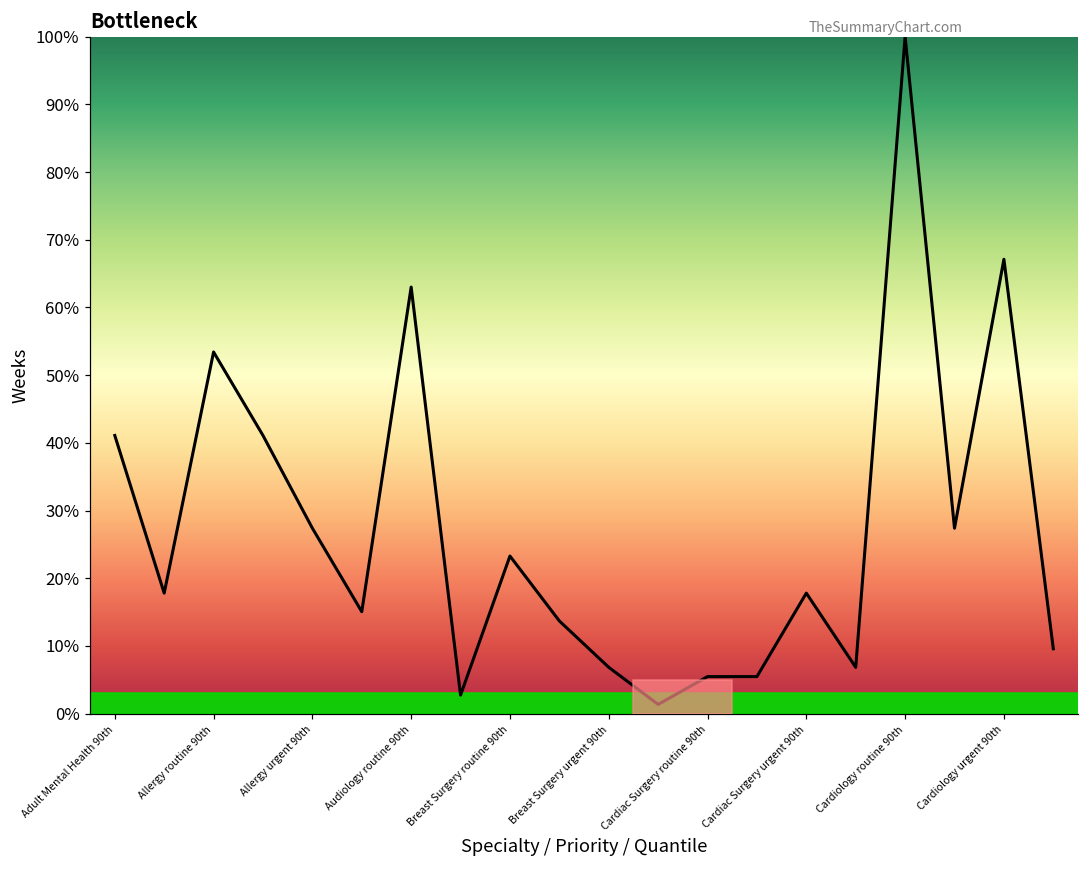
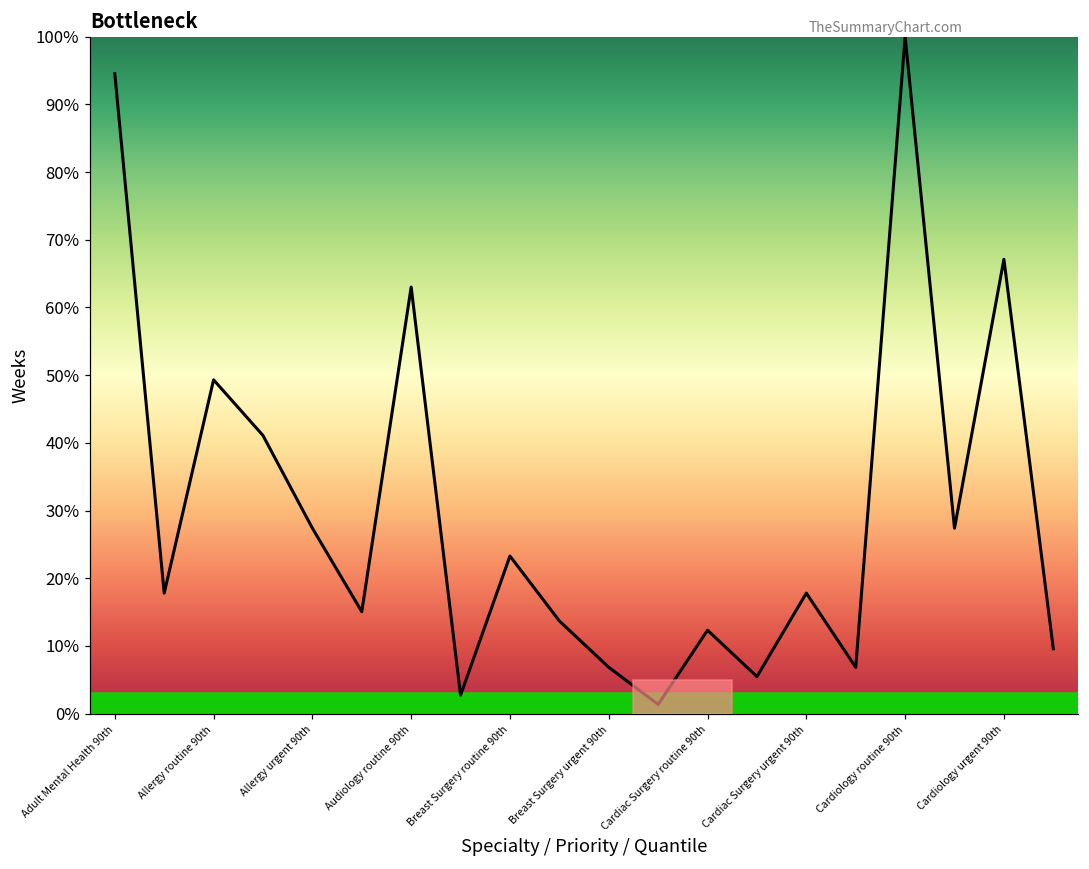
Adult Mental Health 90th: 41% -> 95%
Allergy routine 90th: 53% -> 49%
Cardiac Surgery routine 90th: 5% -> 12%
